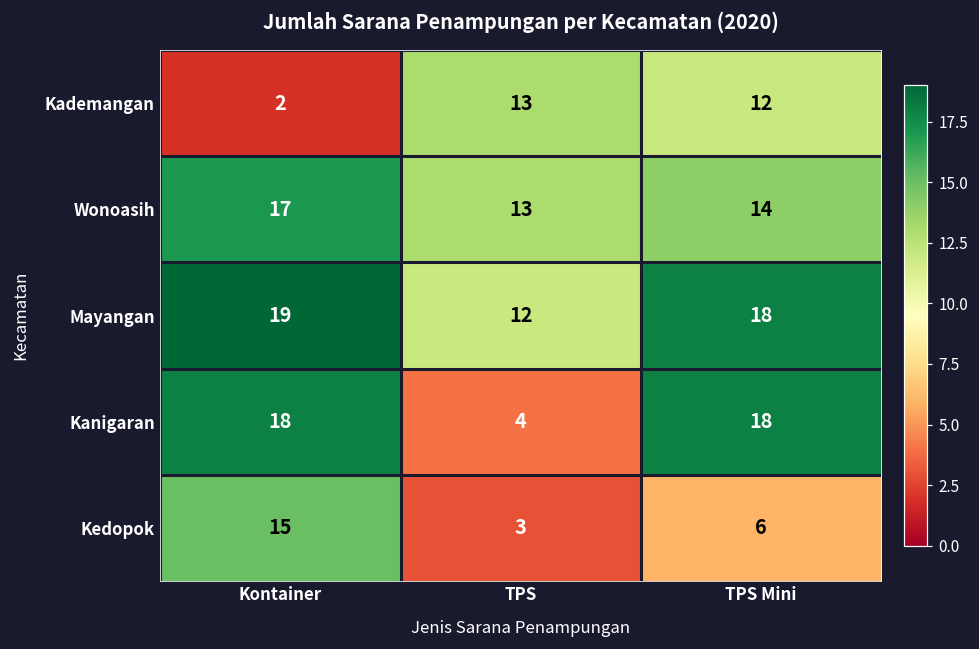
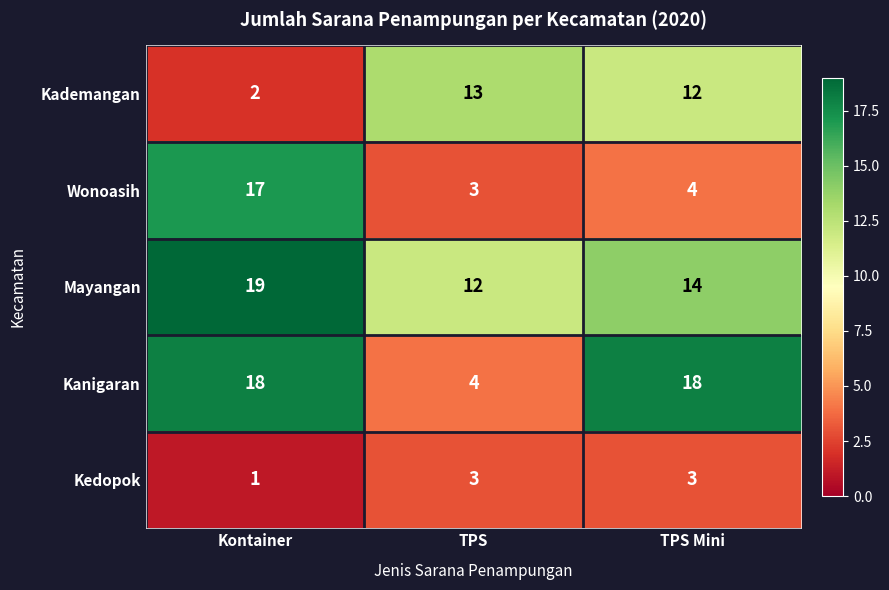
Wonoasih, TPS: 13 -> 3
Wonoasih, TPS Mini: 14 -> 4
Mayangan, TPS Mini: 18 -> 14
Kedopok, Kontainer: 15 -> 1
Kedopok, TPS Mini: 6 -> 3
